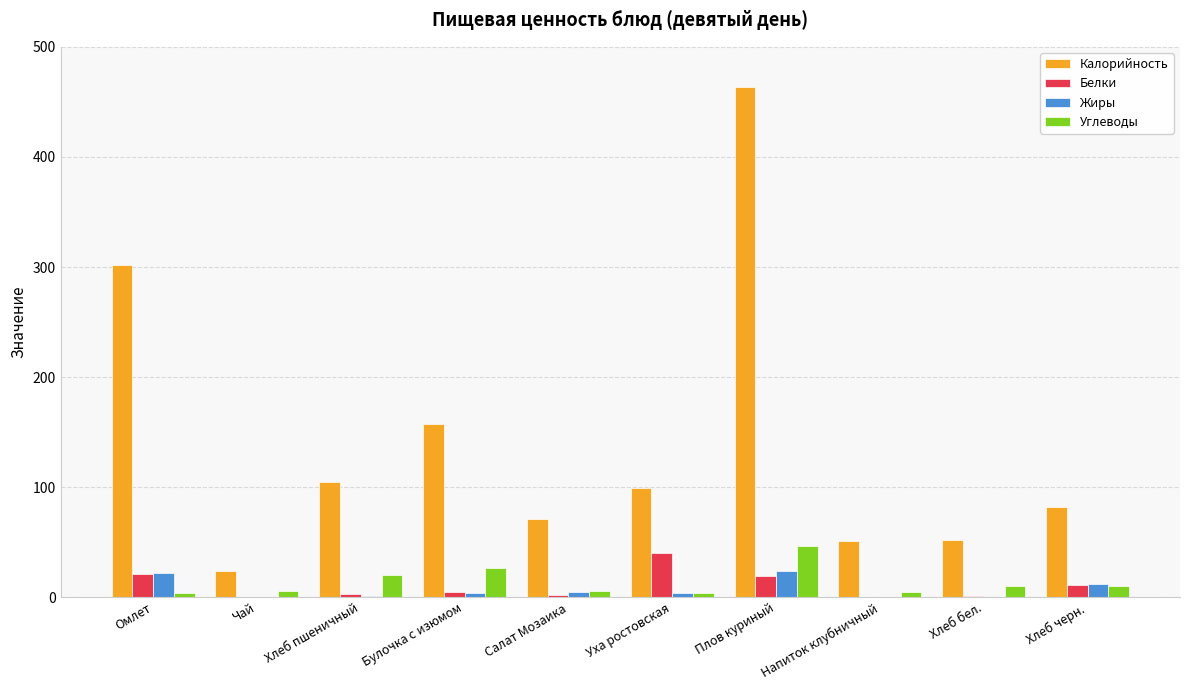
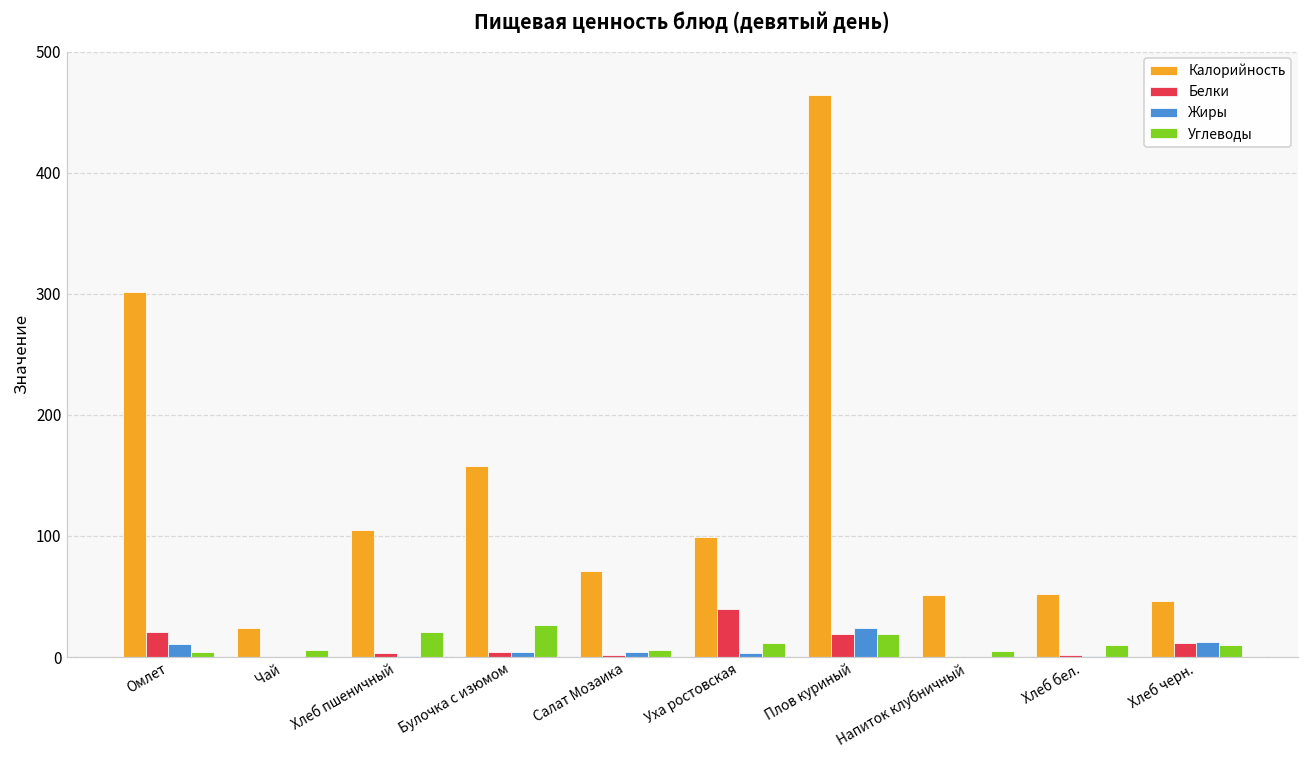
Жиры, Омлет: 22 -> 11
Углеводы, Уха ростовская: 4 -> 11
Углеводы, Плов куриный: 47 -> 19
Калорийность, Хлеб черн.: 82 -> 46
